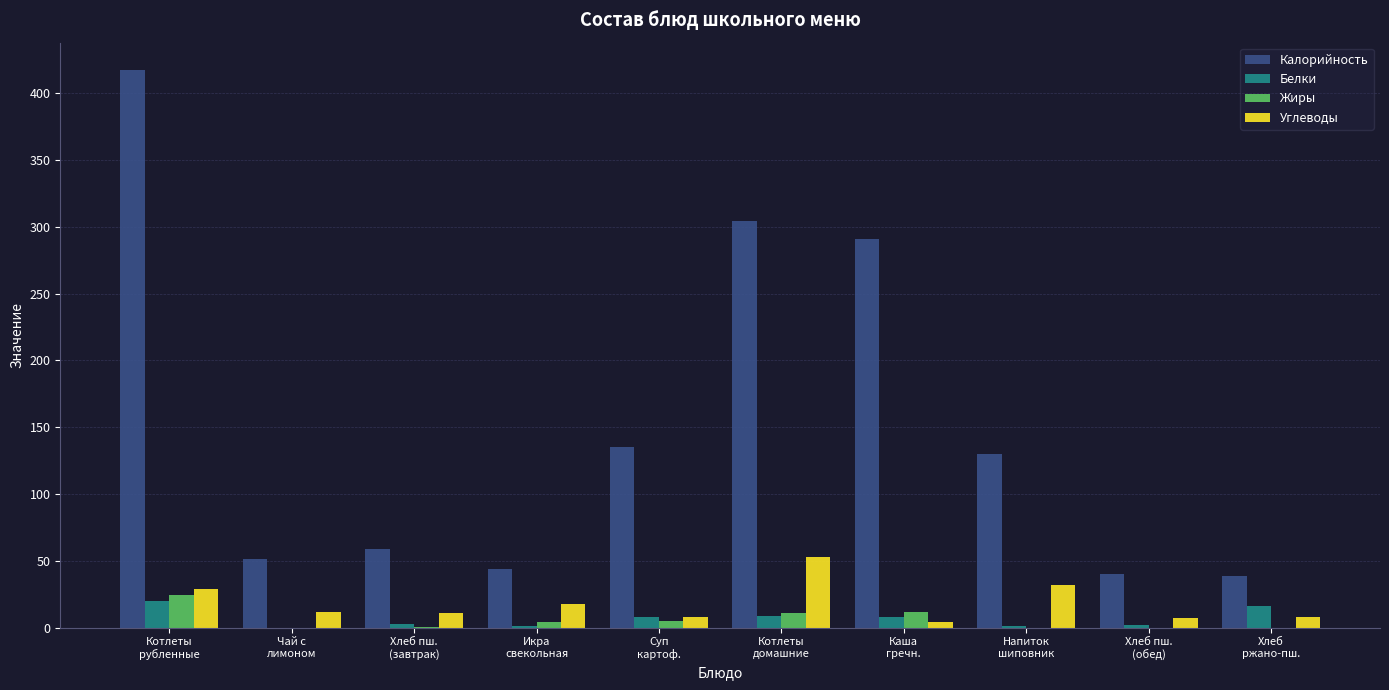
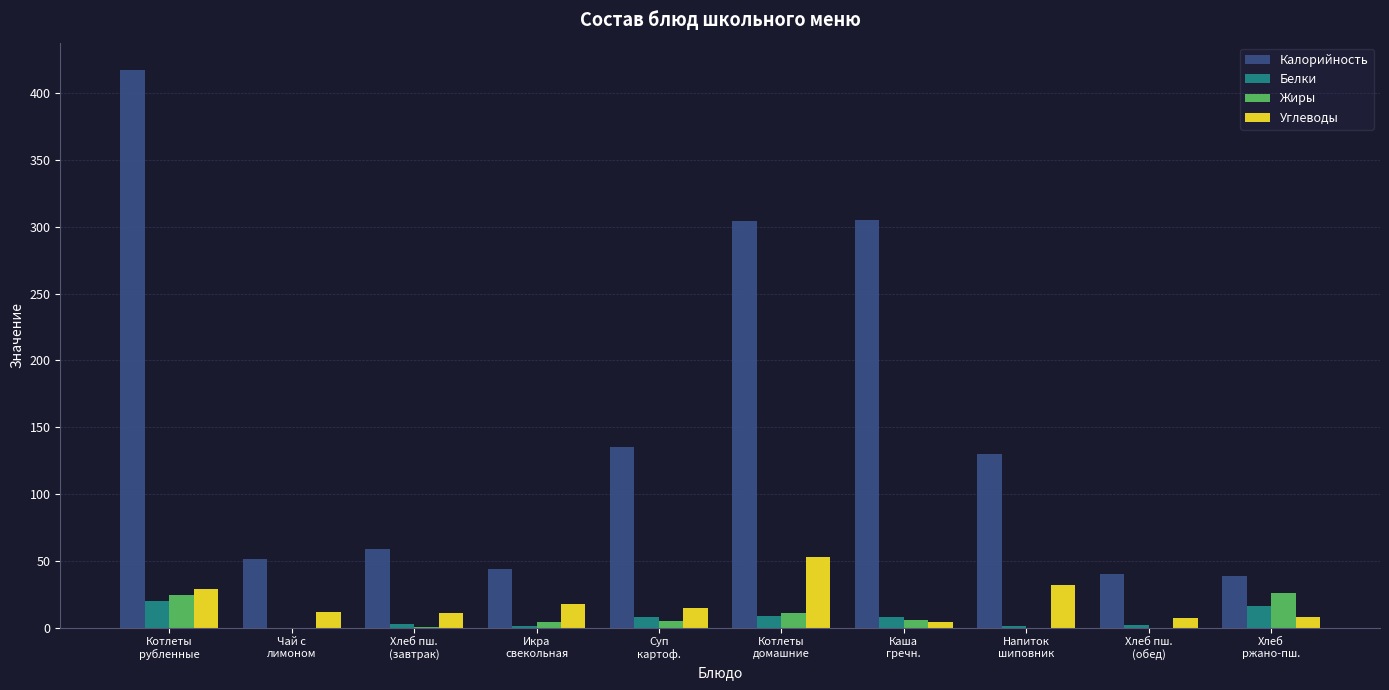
Углеводы, Суп картоф.: 8 -> 15
Калорийность, Каша гречн.: 291 -> 305
Жиры, Каша гречн.: 12 -> 6
Жиры, Хлеб ржано-пш.: 0 -> 26
